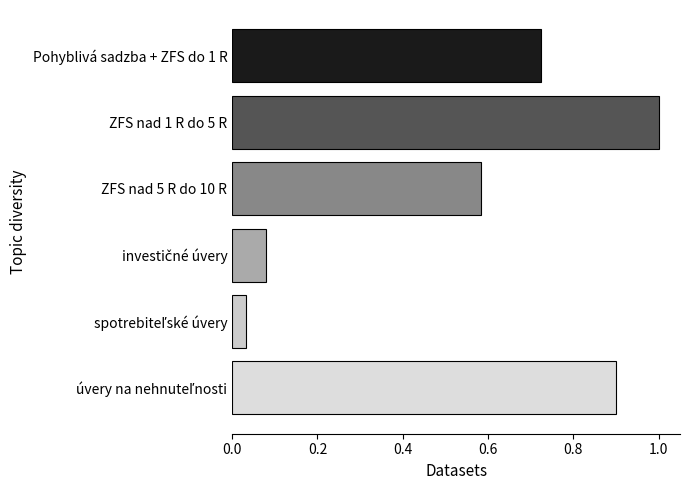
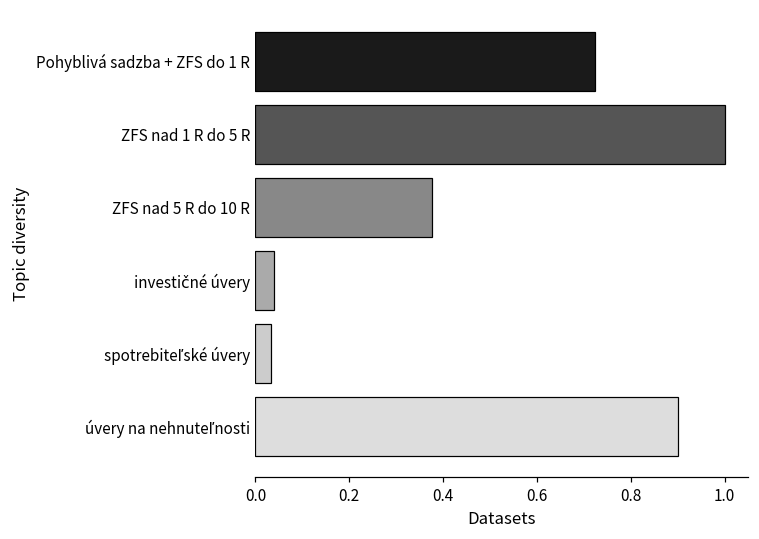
ZFS nad 5 R do 10 R: 0.58 -> 0.38
investičné úvery: 0.08 -> 0.04
